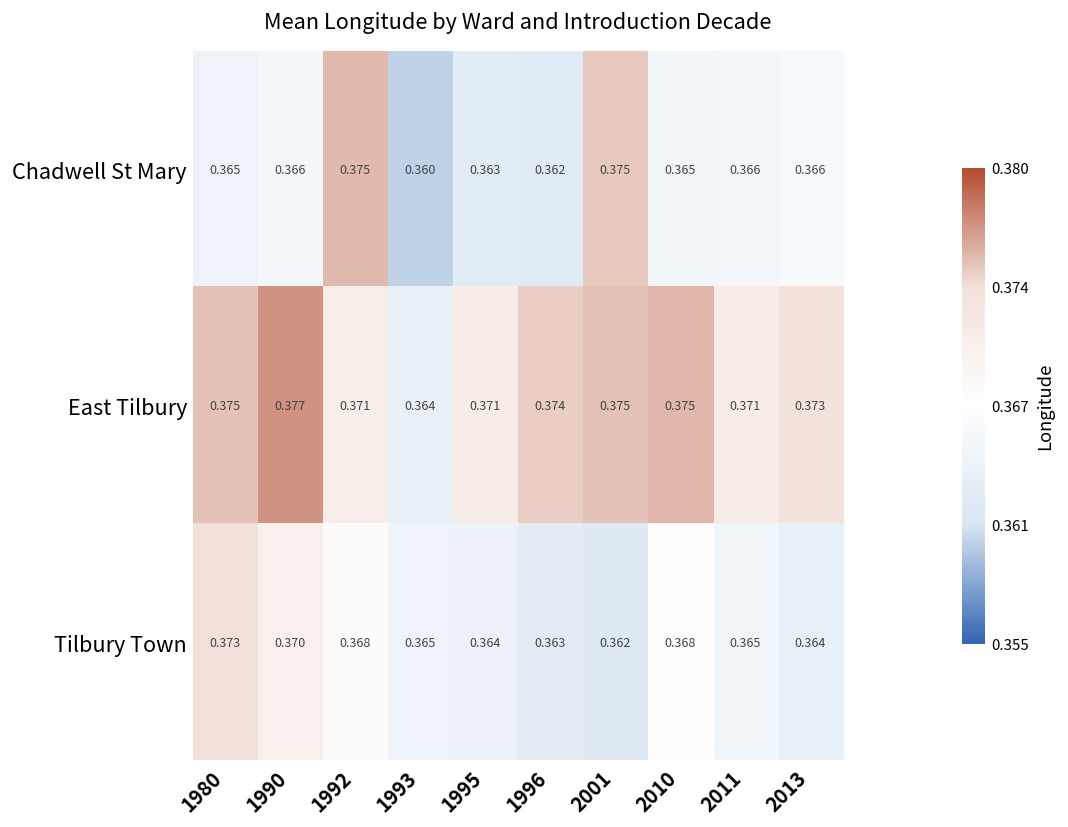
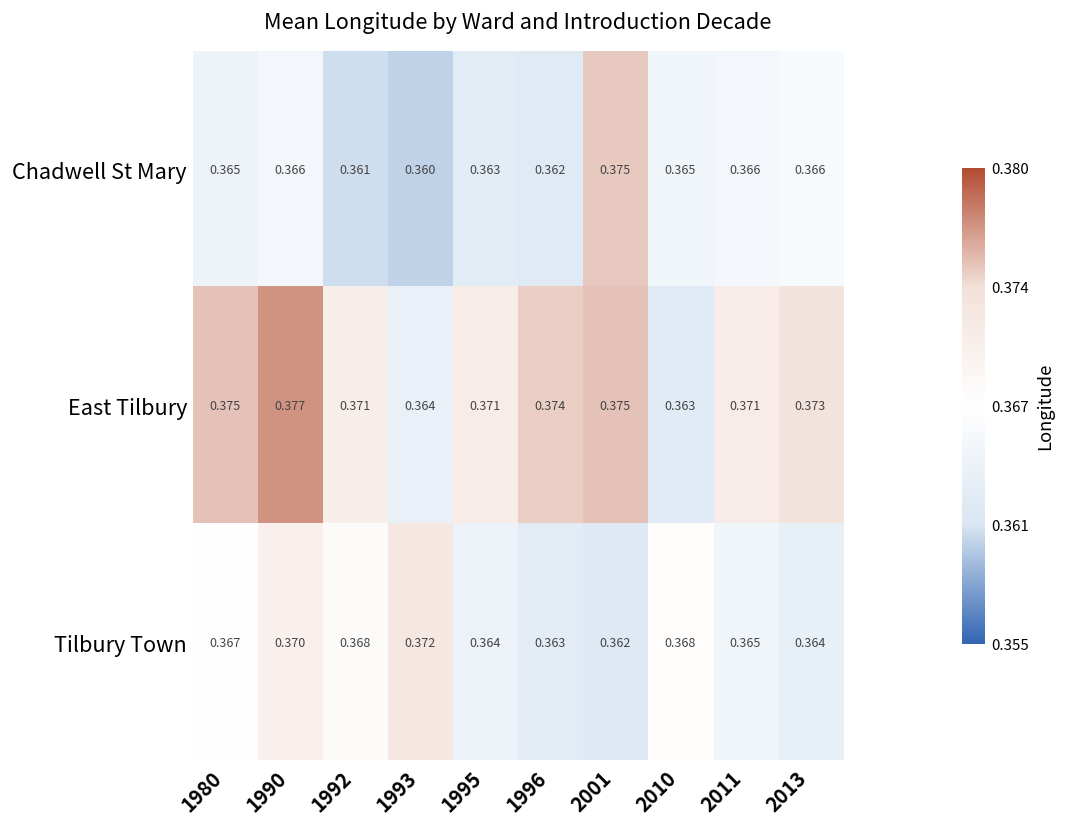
Chadwell St Mary, 1992: 0.375 -> 0.361
East Tilbury, 2010: 0.375 -> 0.363
Tilbury Town, 1980: 0.373 -> 0.367
Tilbury Town, 1993: 0.365 -> 0.372
